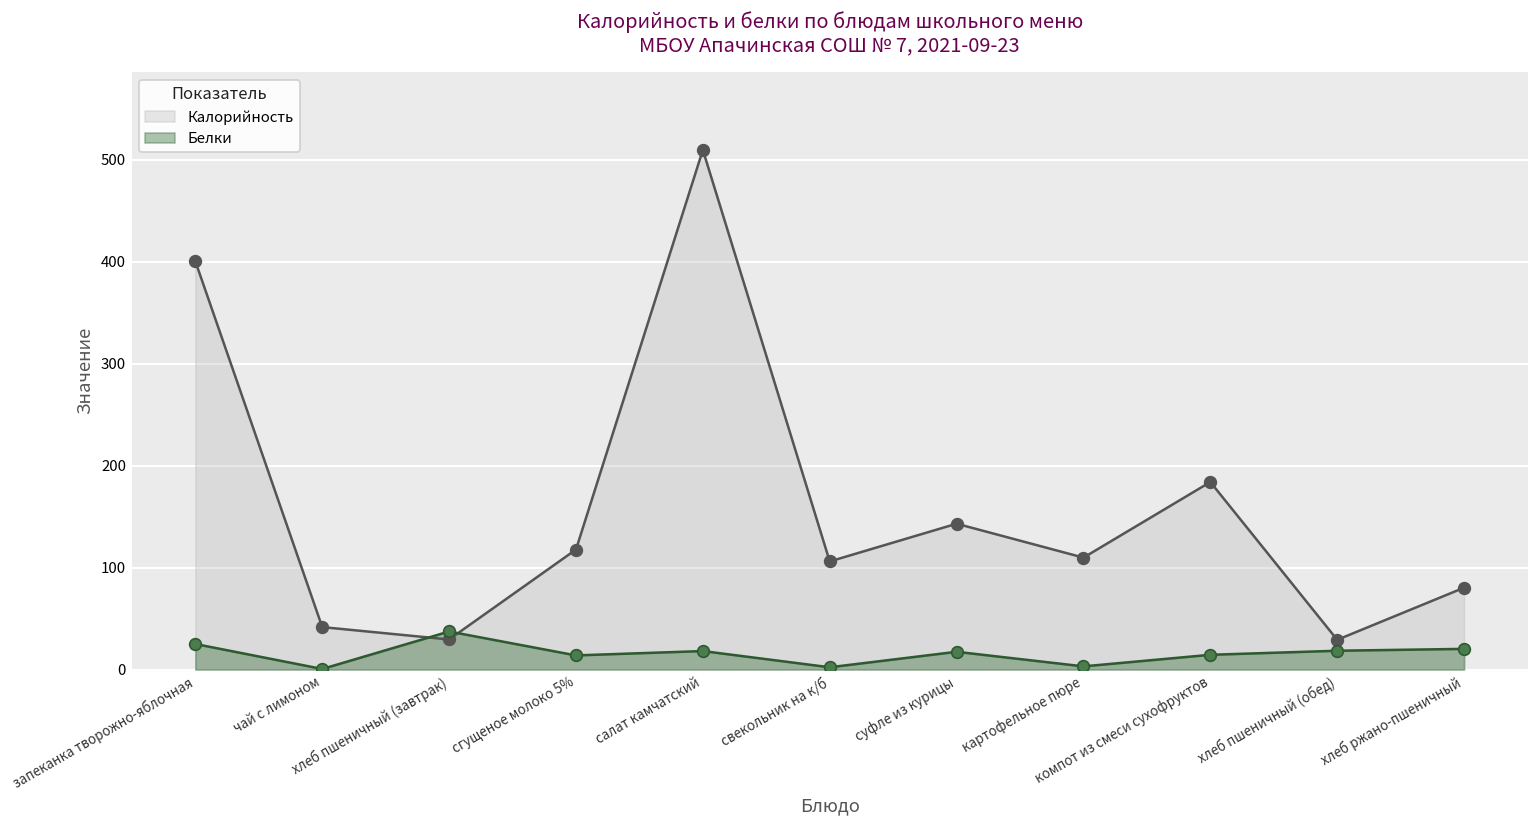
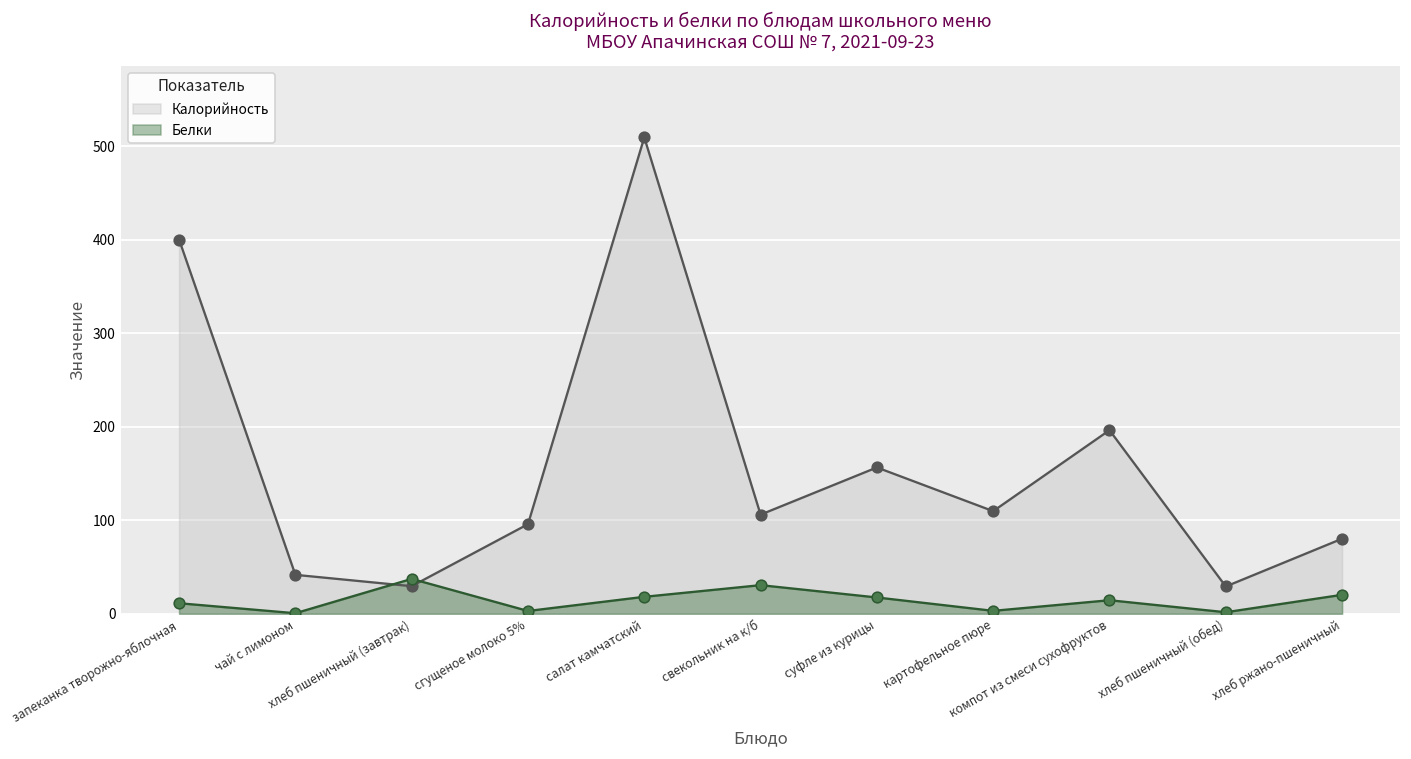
Белки, запеканка творожно-яблочная: 30 -> 10
Калорийность, сгущеное молоко 5%: 120 -> 100
Белки, сгущеное молоко 5%: 10 -> 0
Белки, свекольник на к/б: 0 -> 30
Калорийность, суфле из курицы: 140 -> 160
Калорийность, компот из смеси сухофруктов: 180 -> 200
Белки, хлеб пшеничный (обед): 20 -> 0
